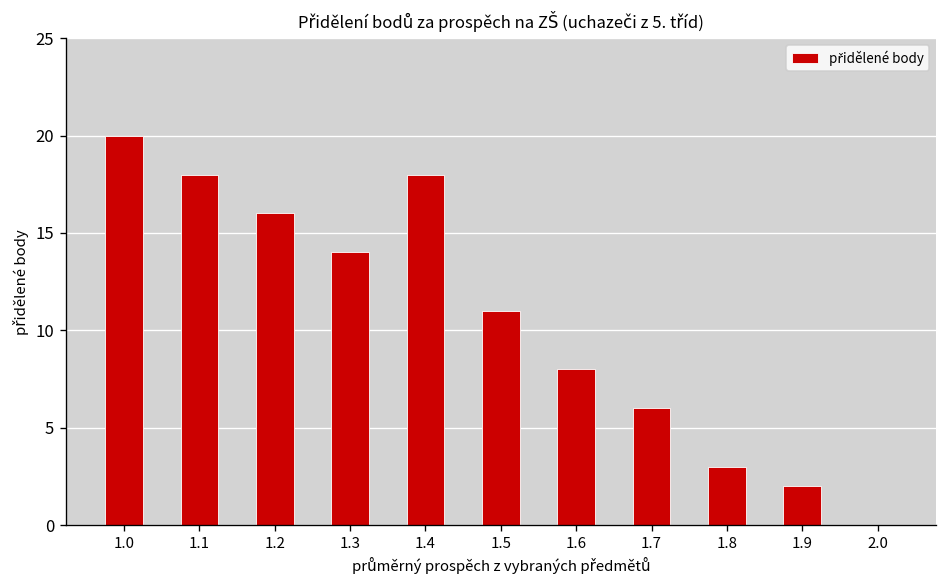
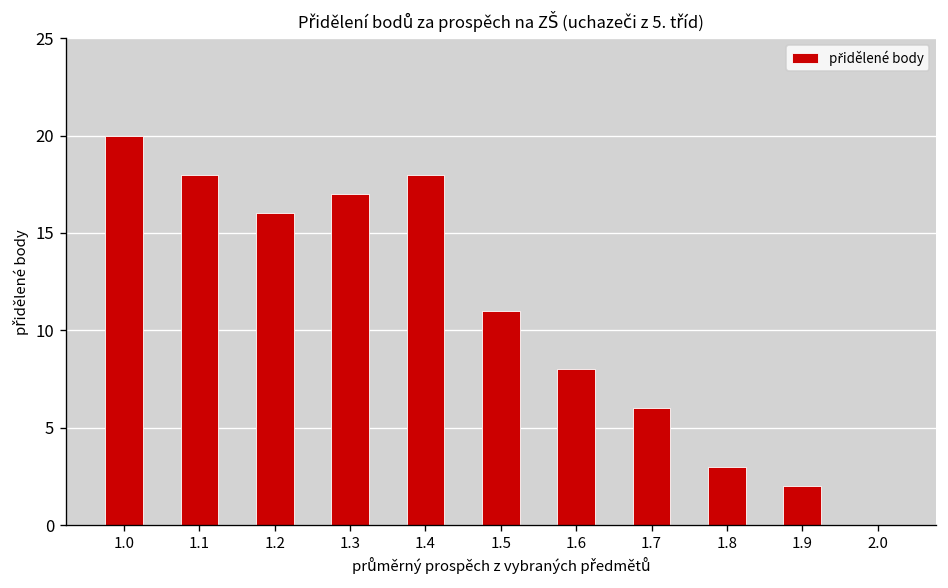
1.3: 14 -> 17
